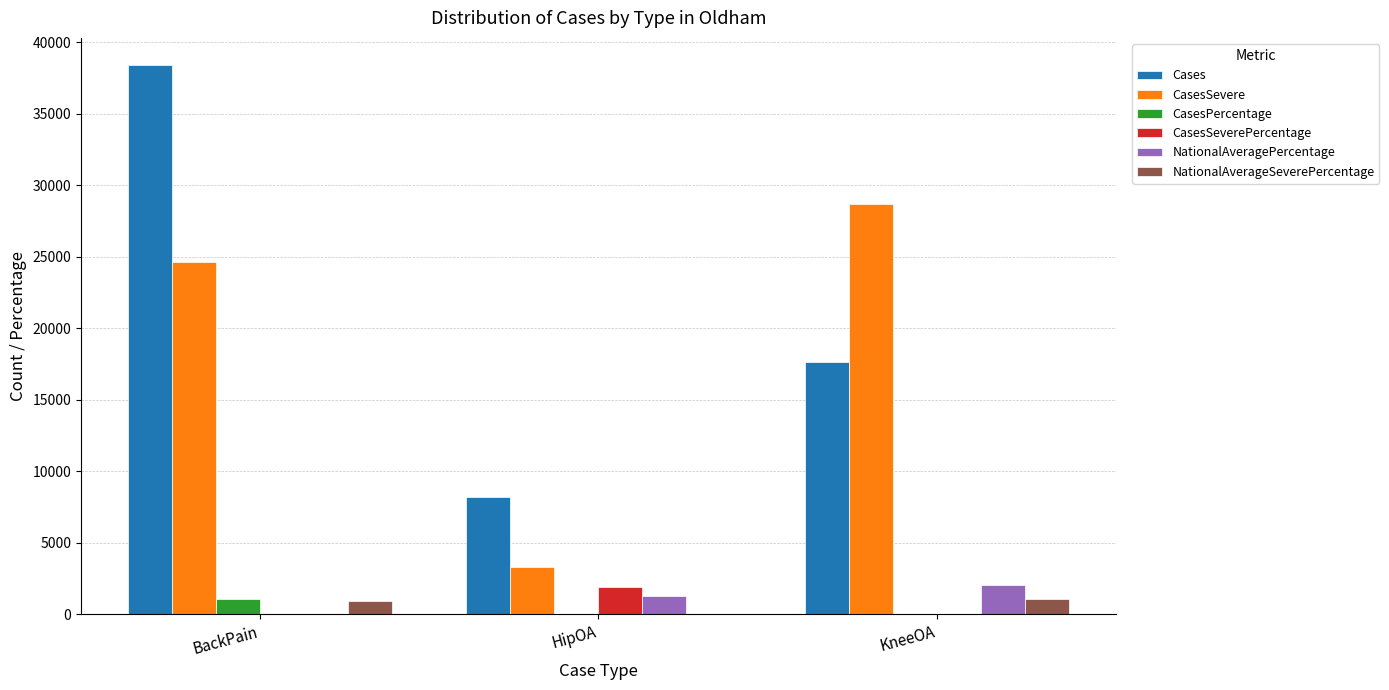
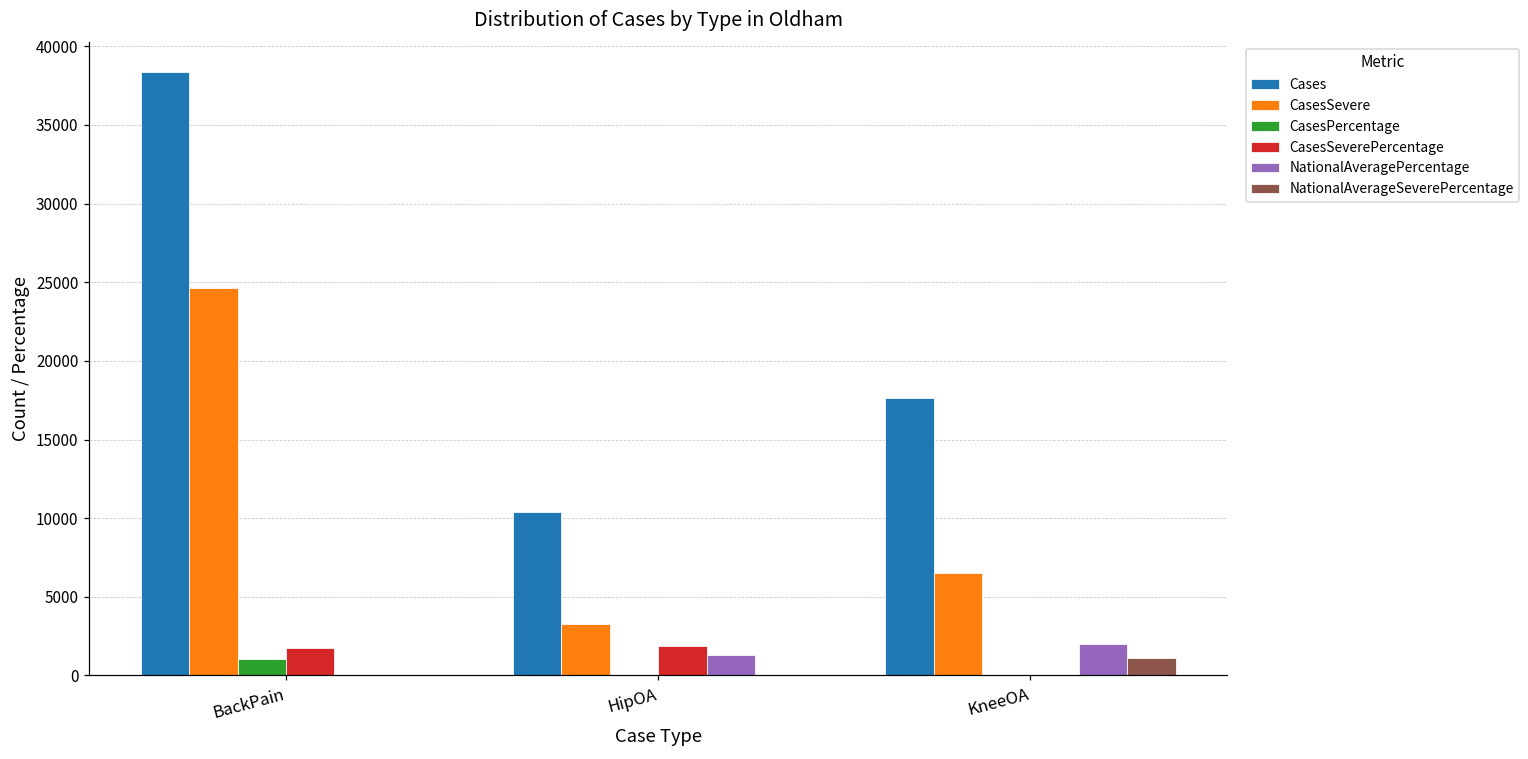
CasesSeverePercentage, BackPain: 0 -> 1800
NationalAverageSeverePercentage, BackPain: 900 -> 0
Cases, HipOA: 8200 -> 10400
CasesSevere, KneeOA: 28700 -> 6500
